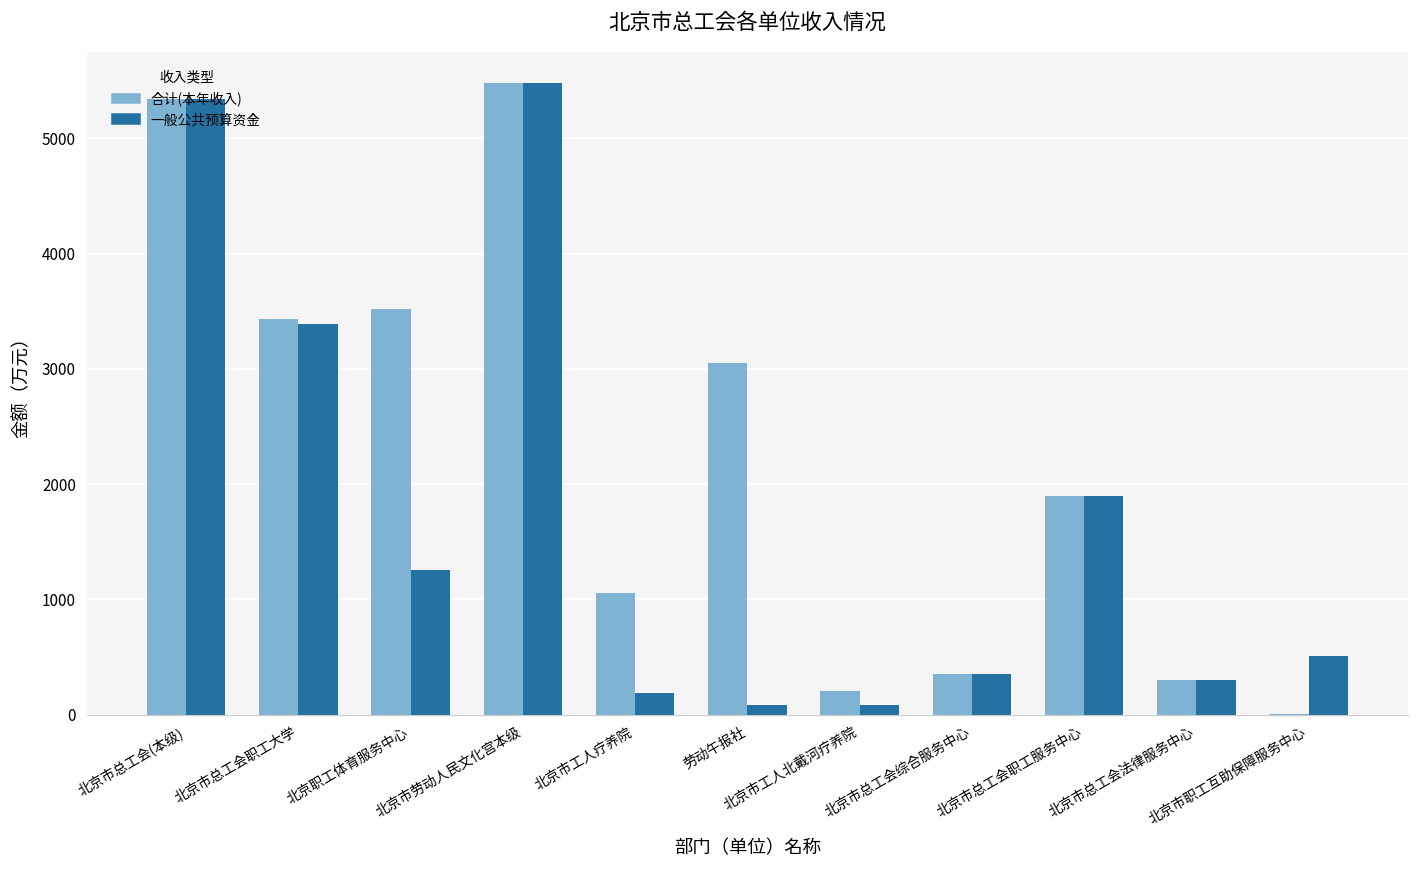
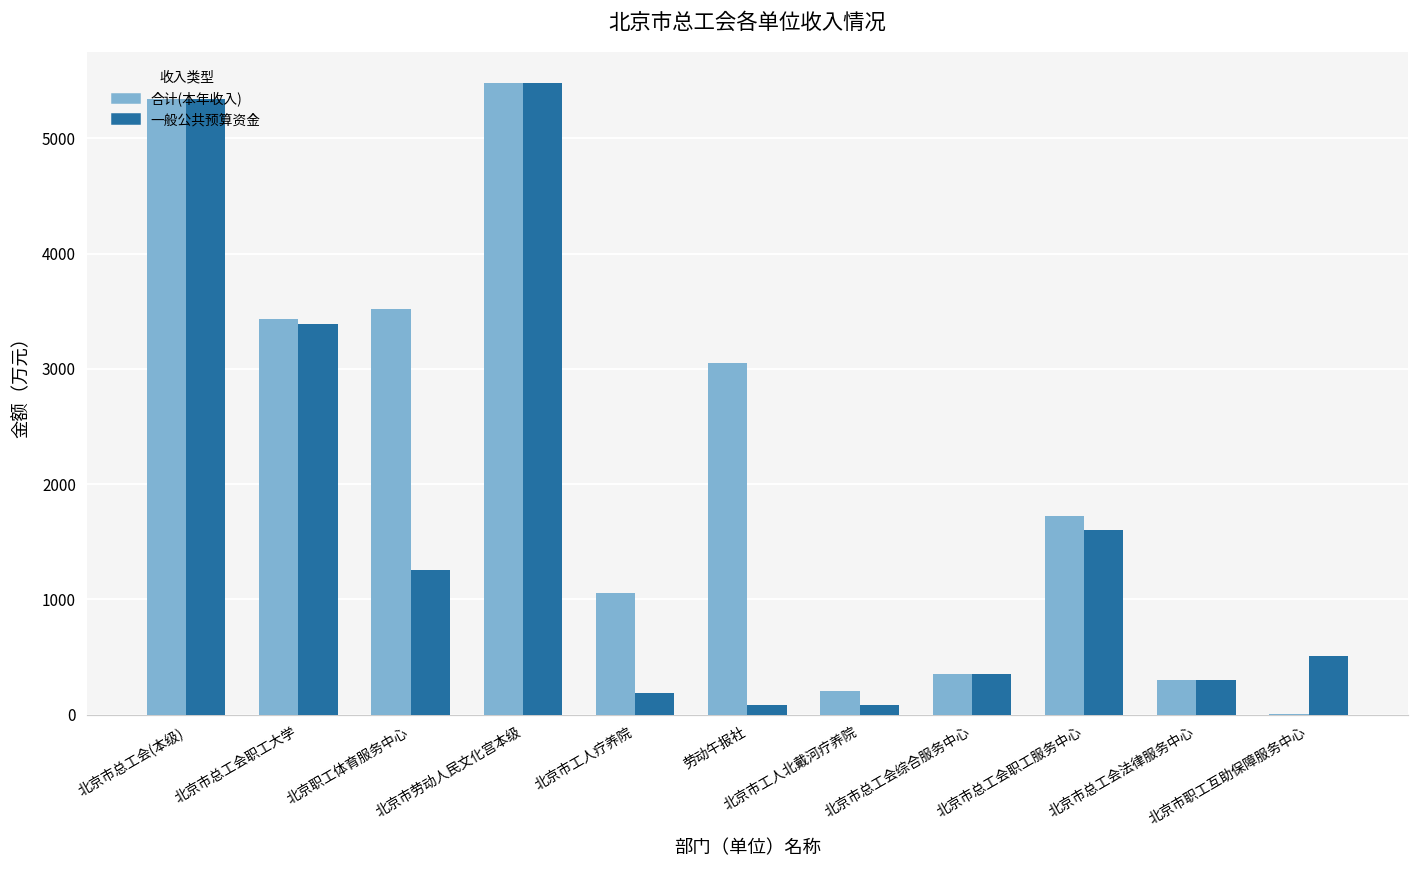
合计(本年收入), 北京市总工会职工服务中心: 1900 -> 1720
一般公共预算资金, 北京市总工会职工服务中心: 1900 -> 1600
